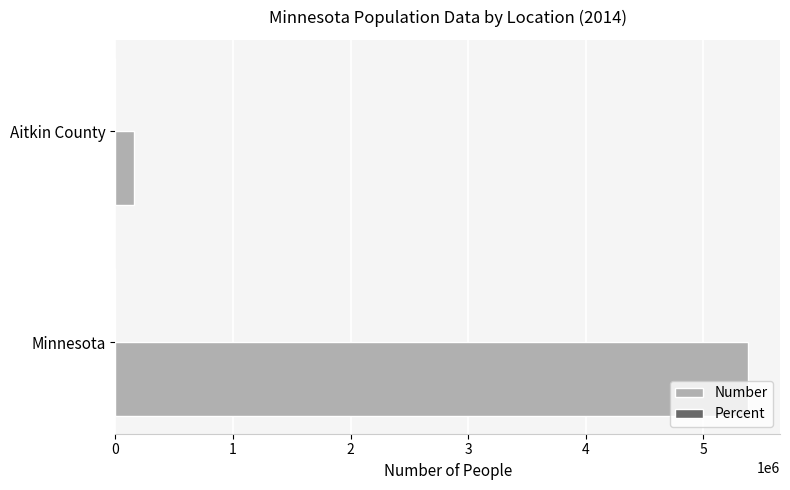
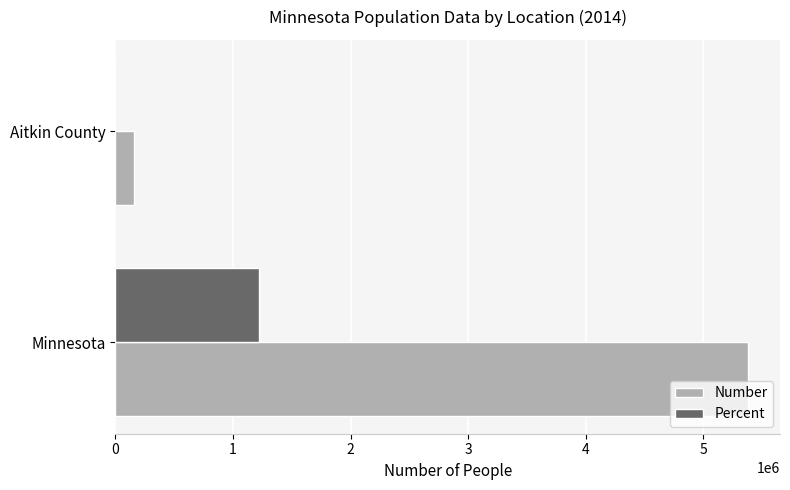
Percent, Minnesota: 0 -> 1220000
